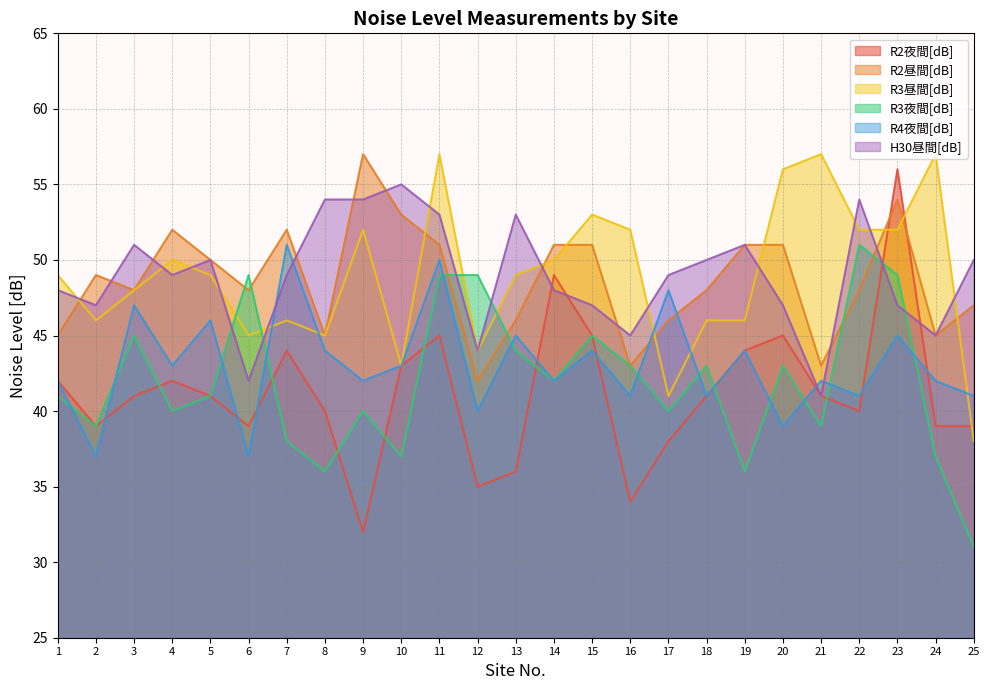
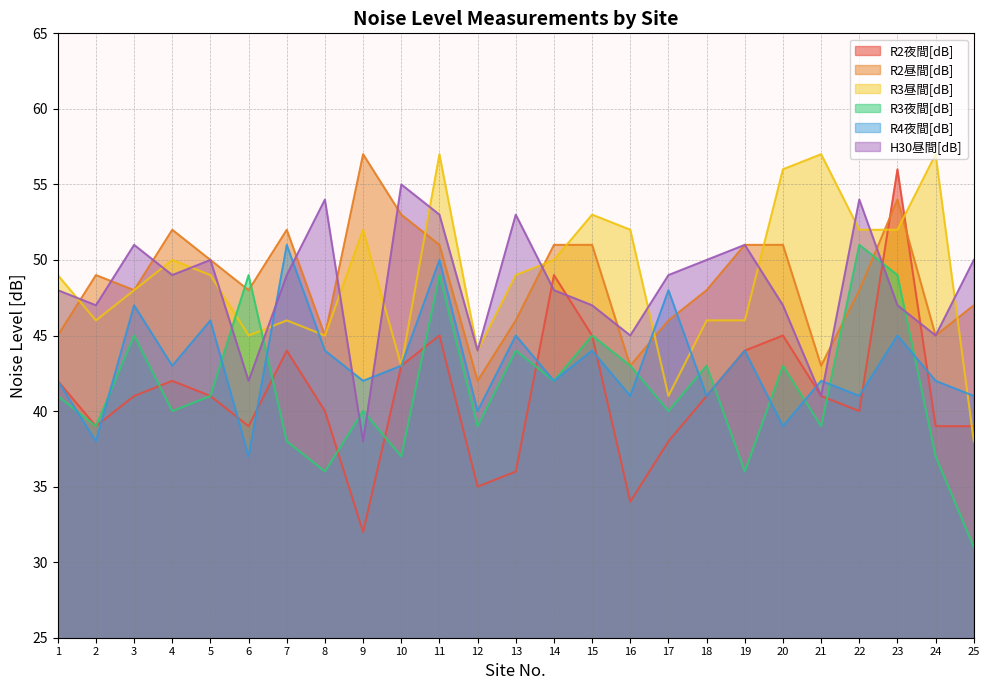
R4夜間[dB], 2: 37 -> 38
H30昼間[dB], 9: 54 -> 38
R3夜間[dB], 12: 49 -> 39
